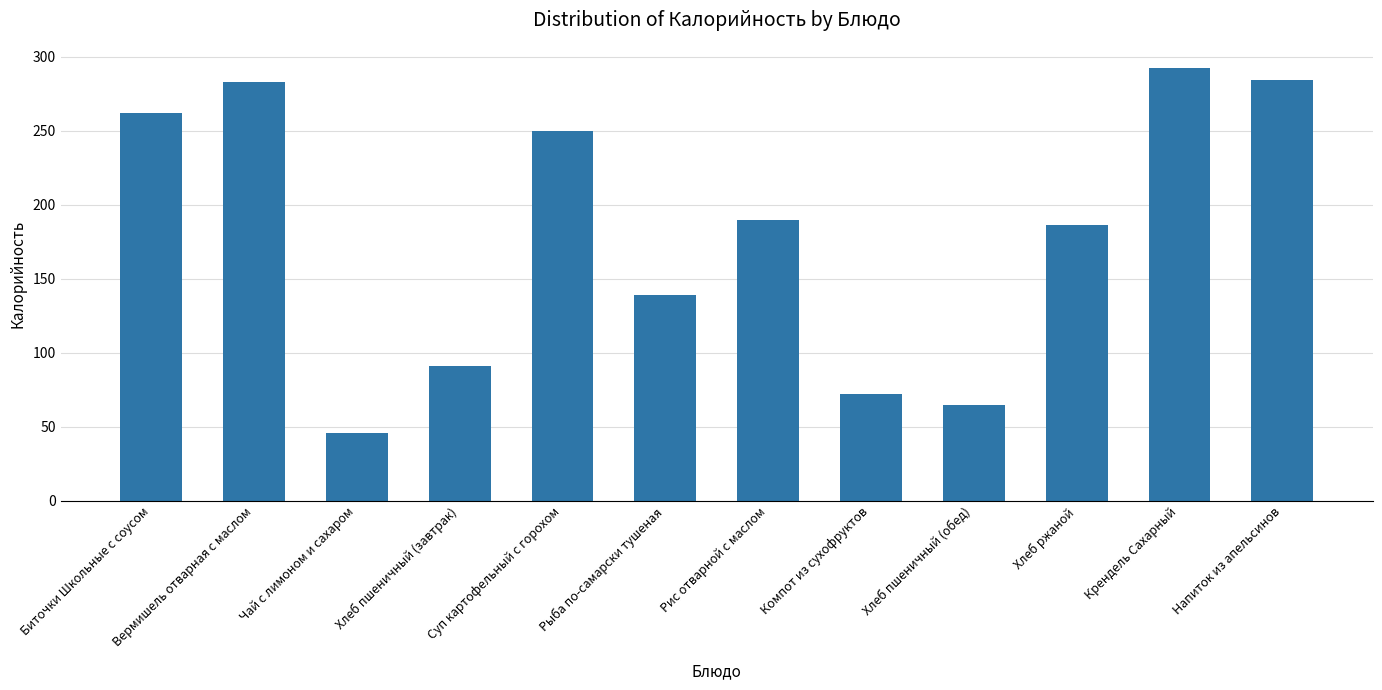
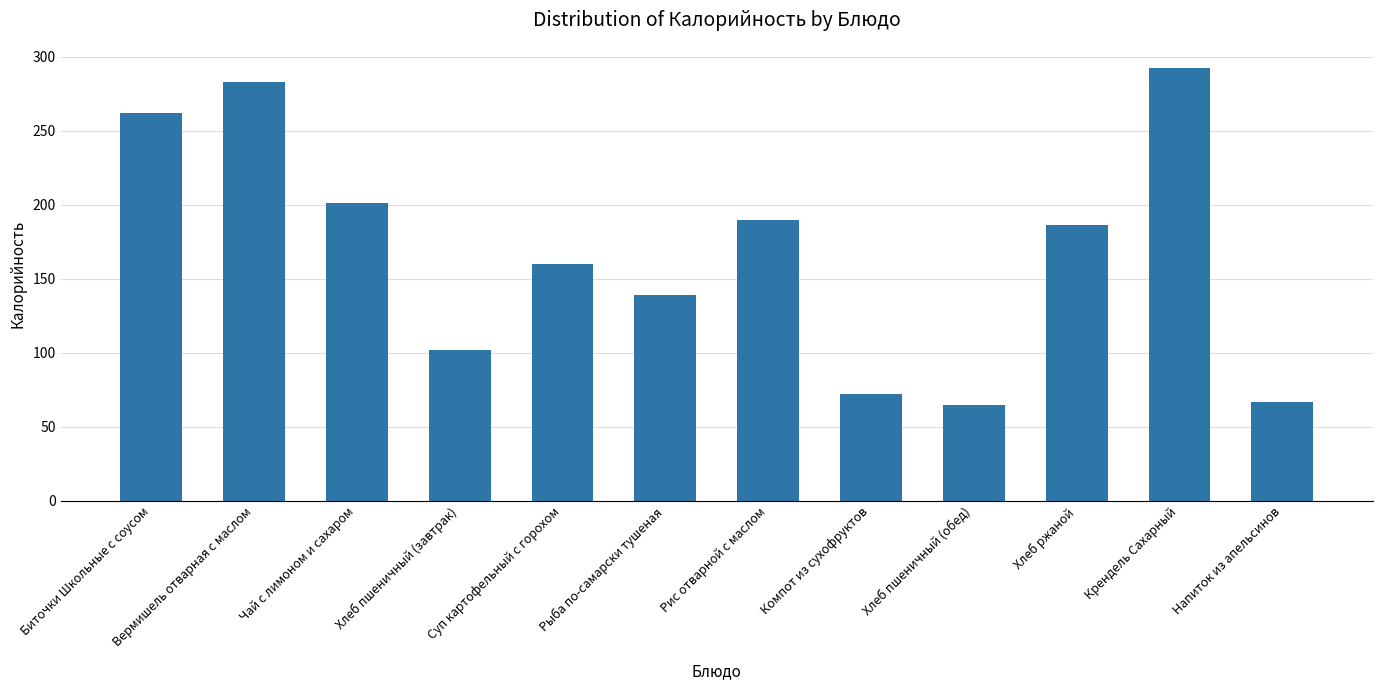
Чай с лимоном и сахаром: 46 -> 201
Хлеб пшеничный (завтрак): 91 -> 102
Суп картофельный с горохом: 250 -> 160
Напиток из апельсинов: 284 -> 67
